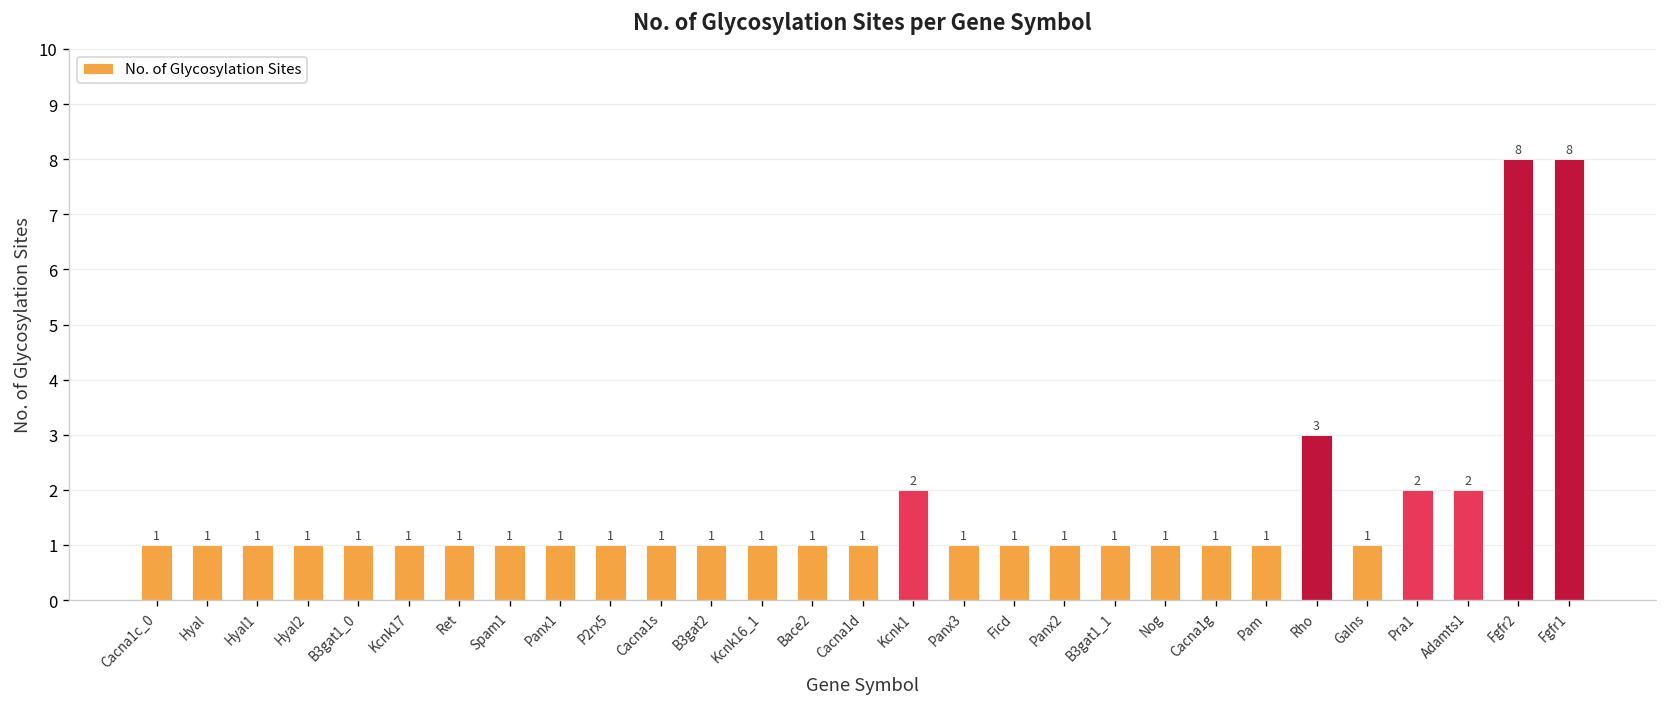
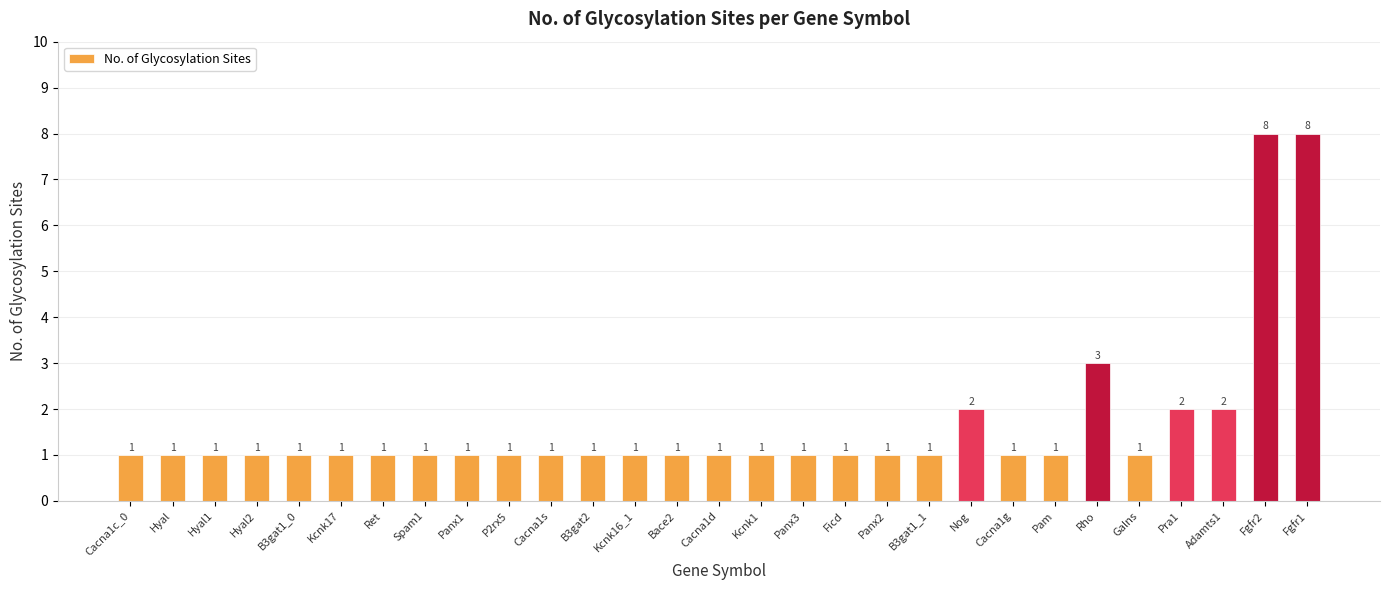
Kcnk1: 2 -> 1
Nog: 1 -> 2
